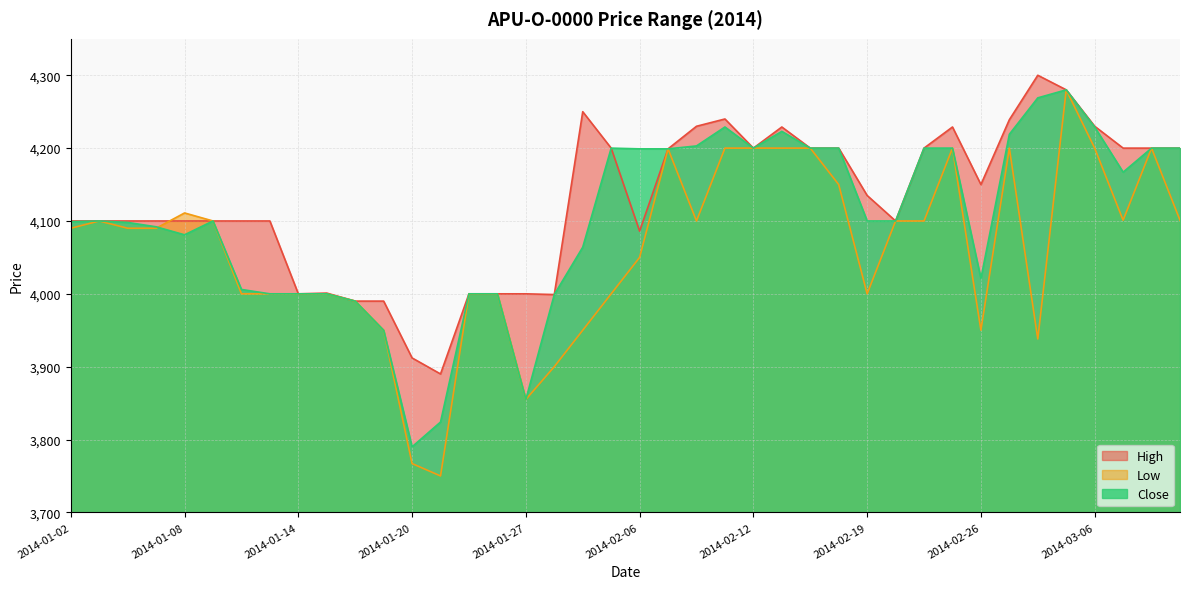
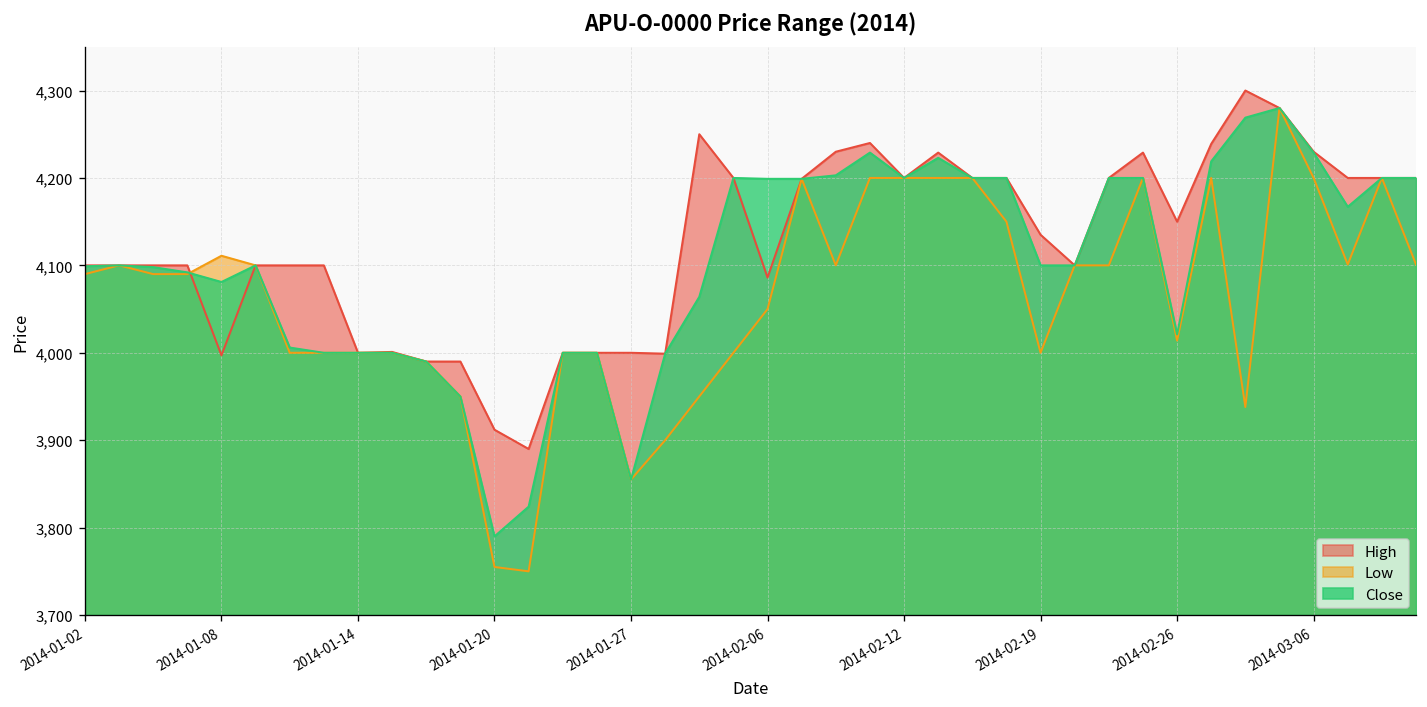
High, 2014-01-08: 4,100 -> 4,000
Low, 2014-01-20: 3,770 -> 3,760
Low, 2014-02-26: 3,950 -> 4,010
